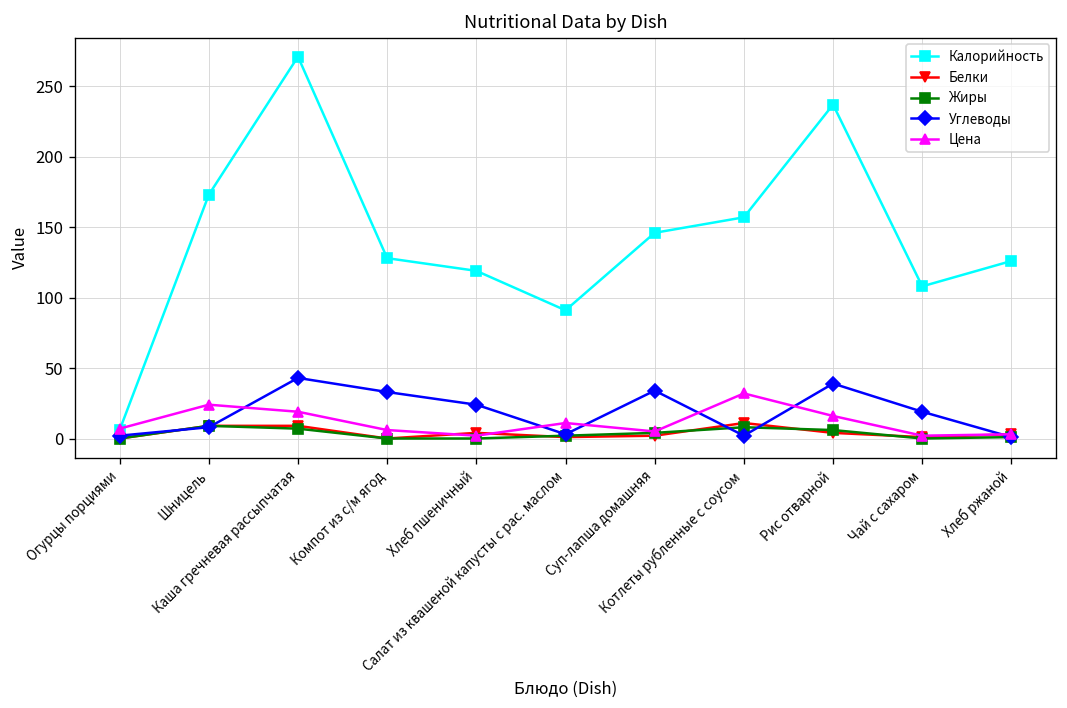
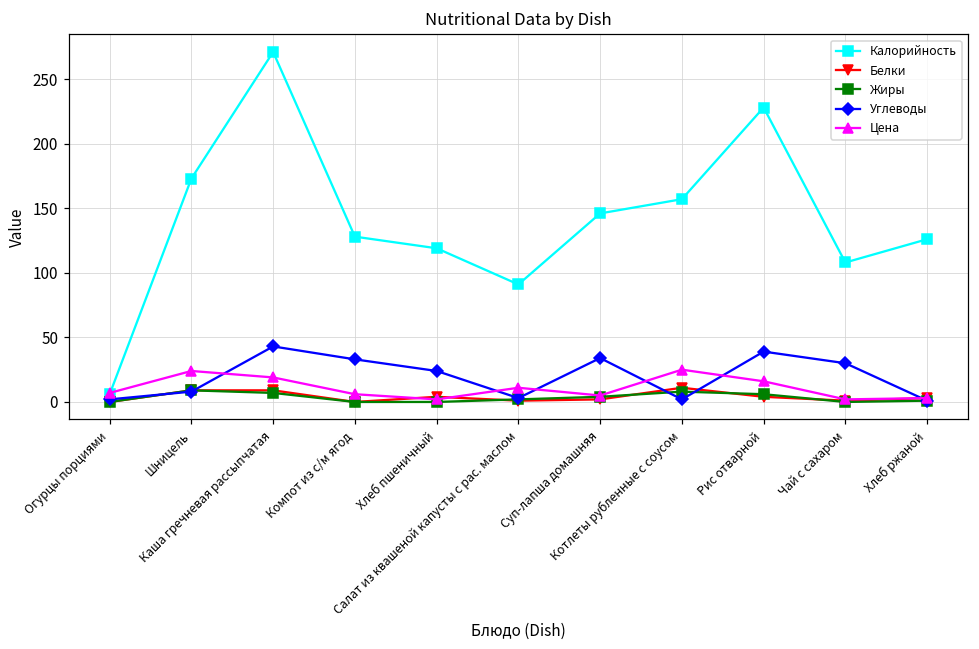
Цена, Котлеты рубленные с соусом: 32 -> 25
Калорийность, Рис отварной: 237 -> 228
Углеводы, Чай с сахаром: 19 -> 30
